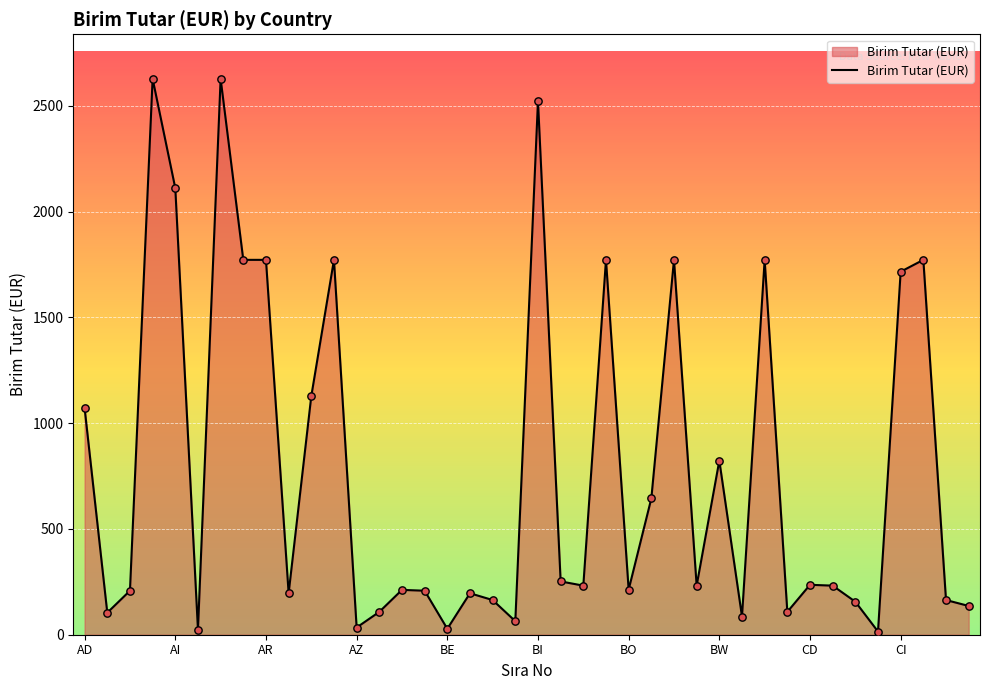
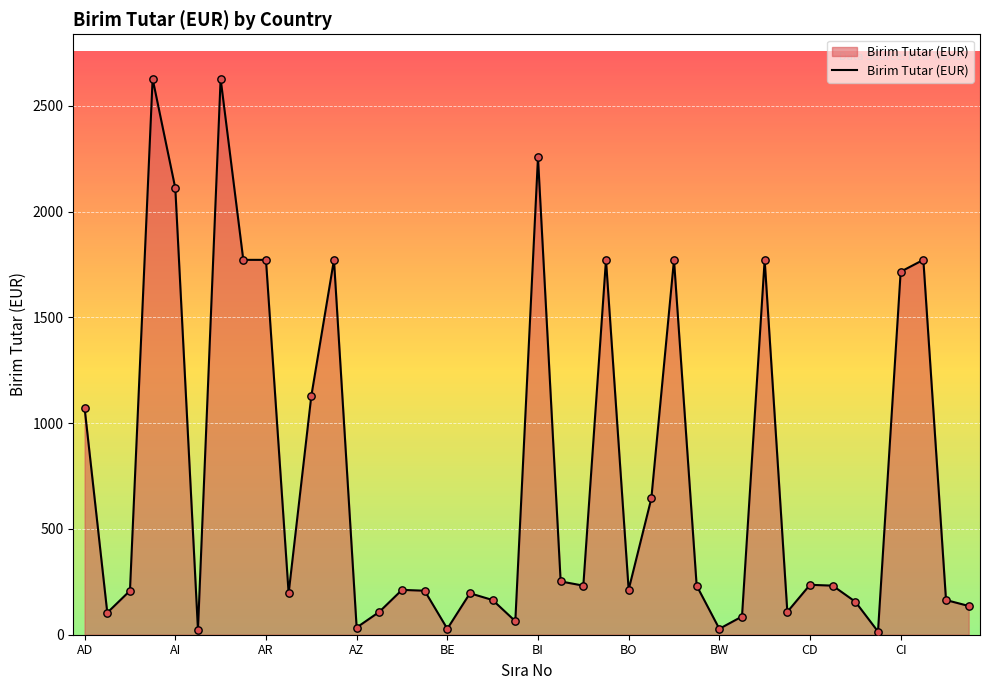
BI: 2520 -> 2260
BW: 820 -> 30
